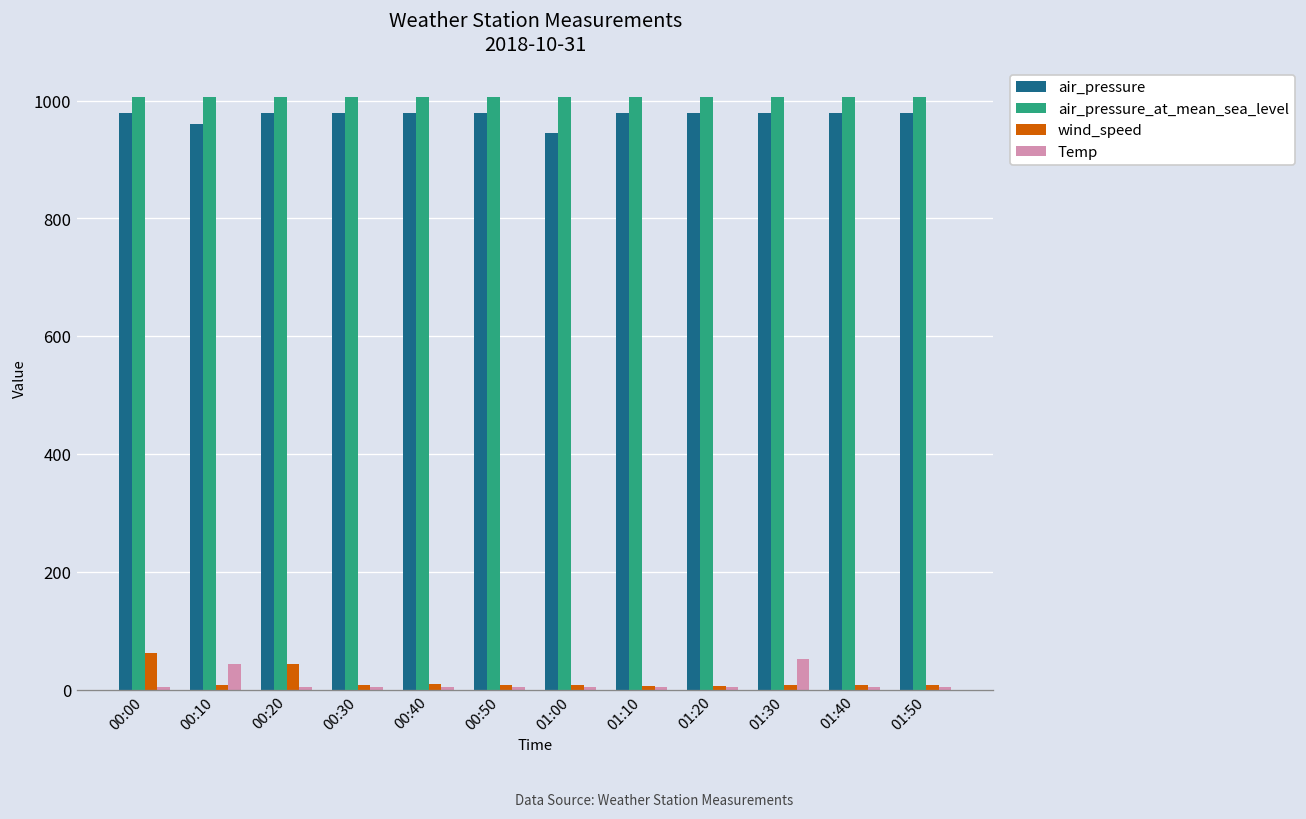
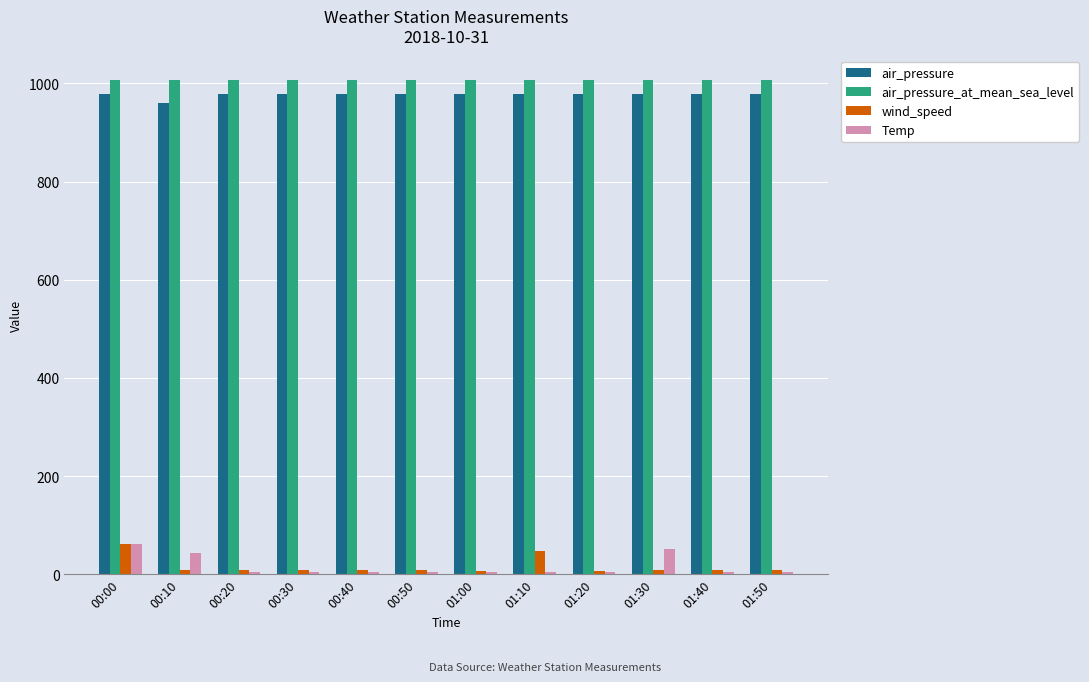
Temp, 00:00: 0 -> 60
wind_speed, 00:20: 40 -> 10
air_pressure, 01:00: 940 -> 980
wind_speed, 01:10: 10 -> 50
